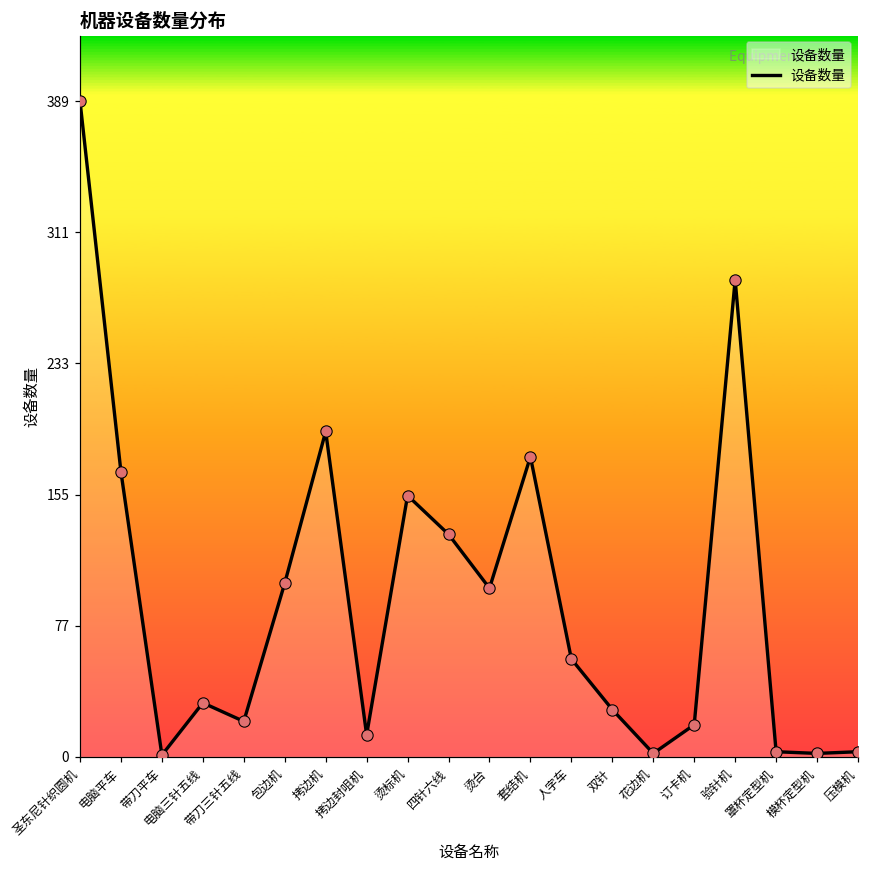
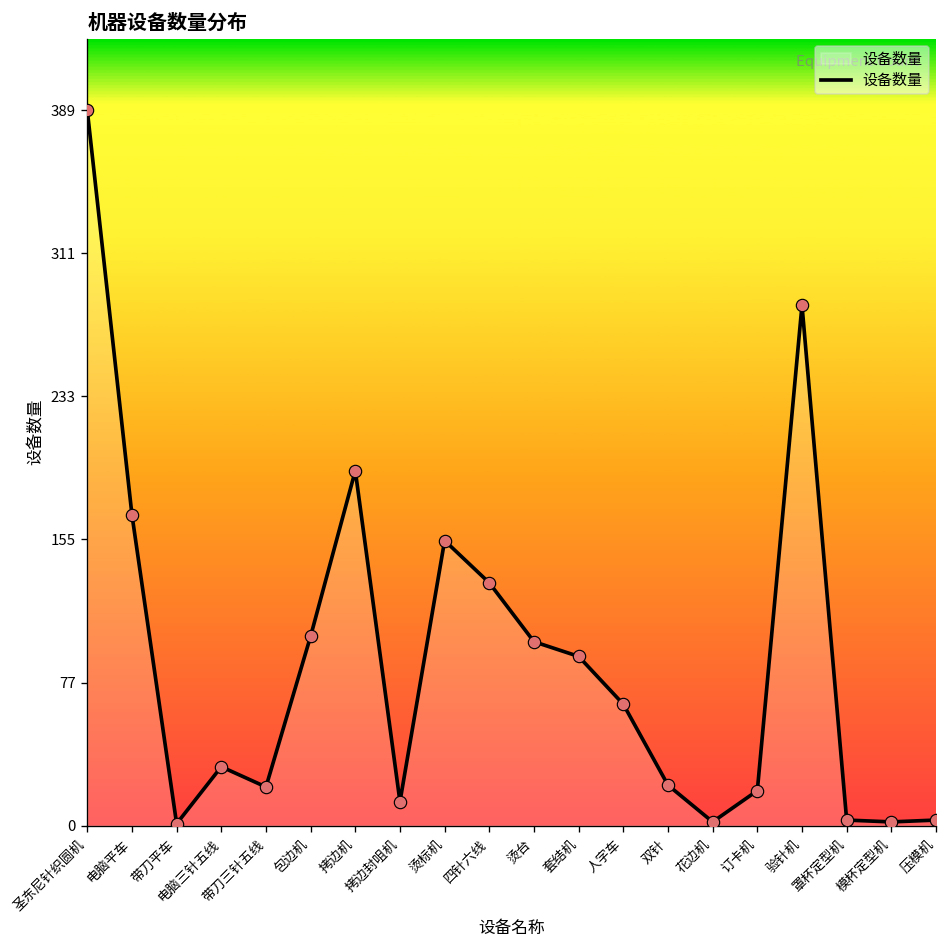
套结机: 178 -> 92
人字车: 58 -> 66
双针: 28 -> 22
